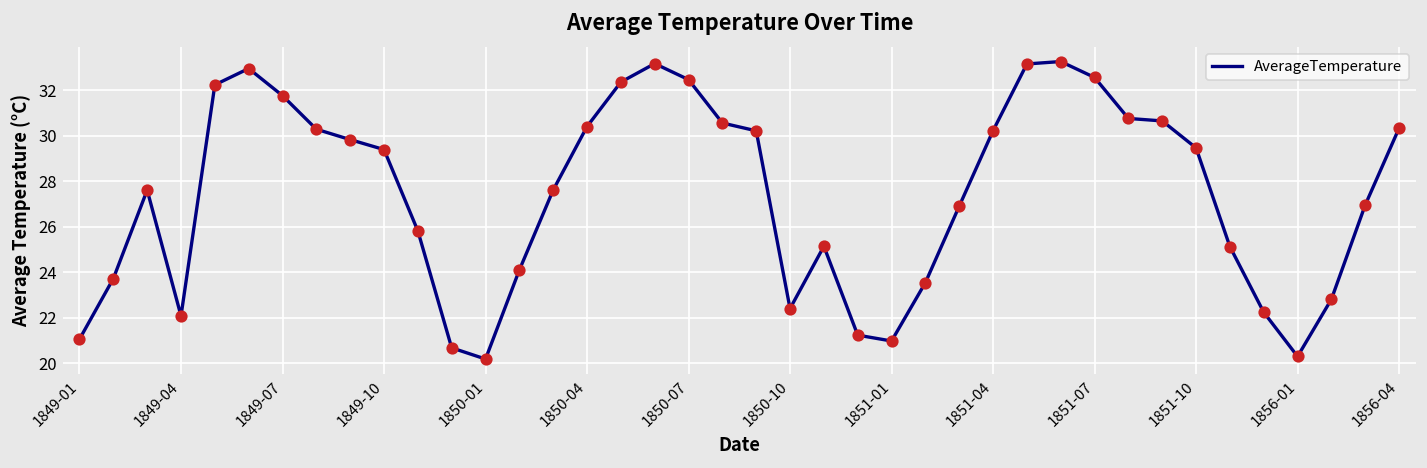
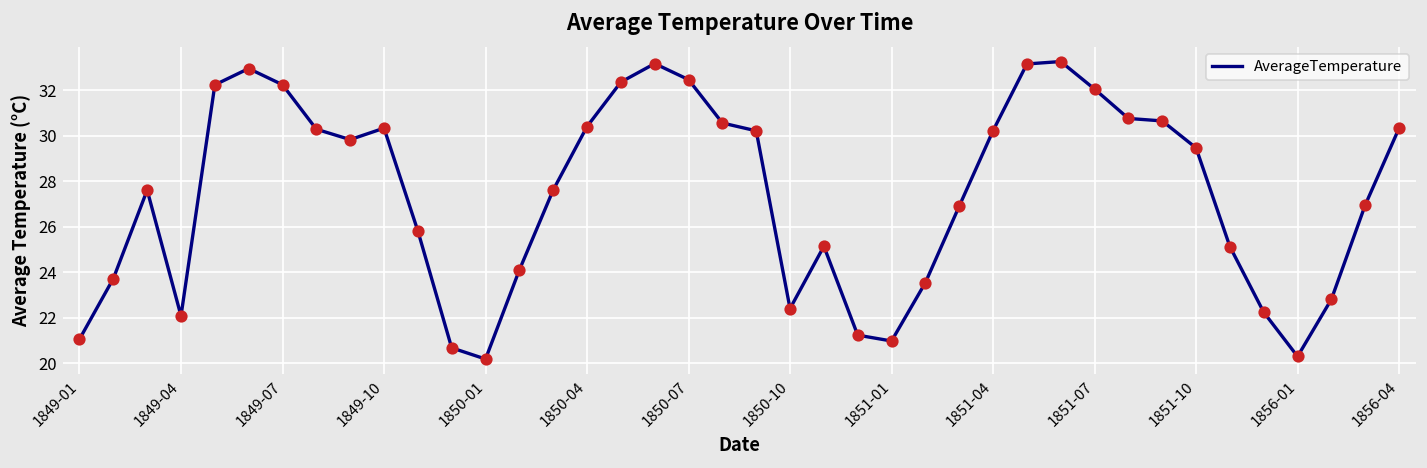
1849-07: 31.8 -> 32.2
1849-10: 29.4 -> 30.3
1851-07: 32.6 -> 32.1
